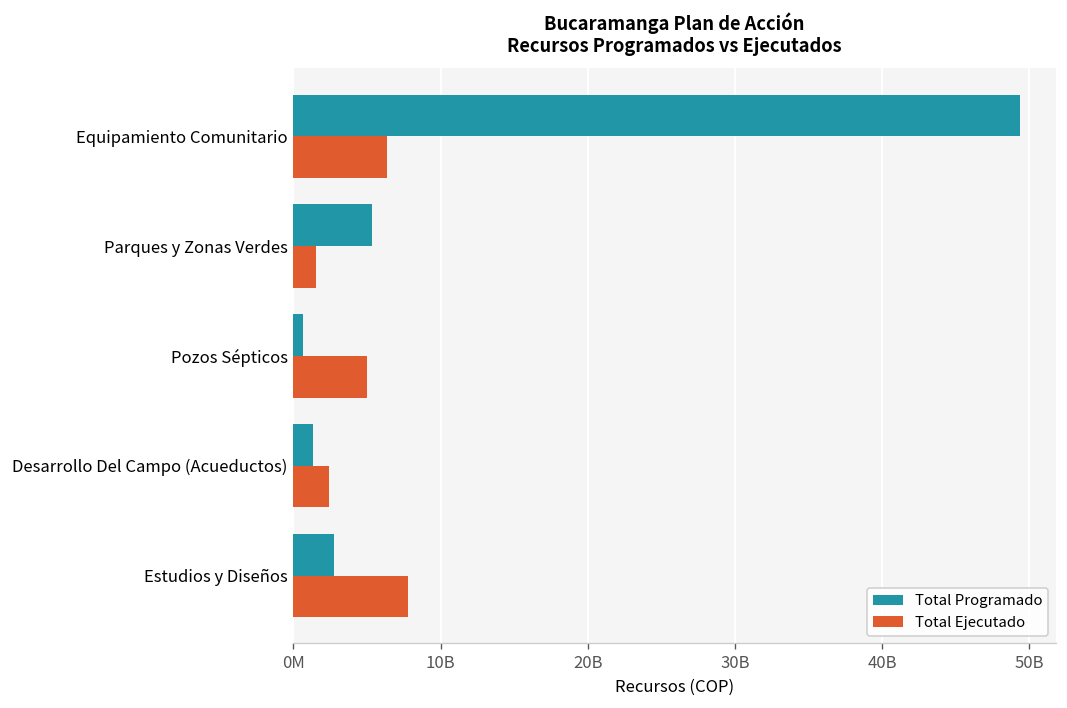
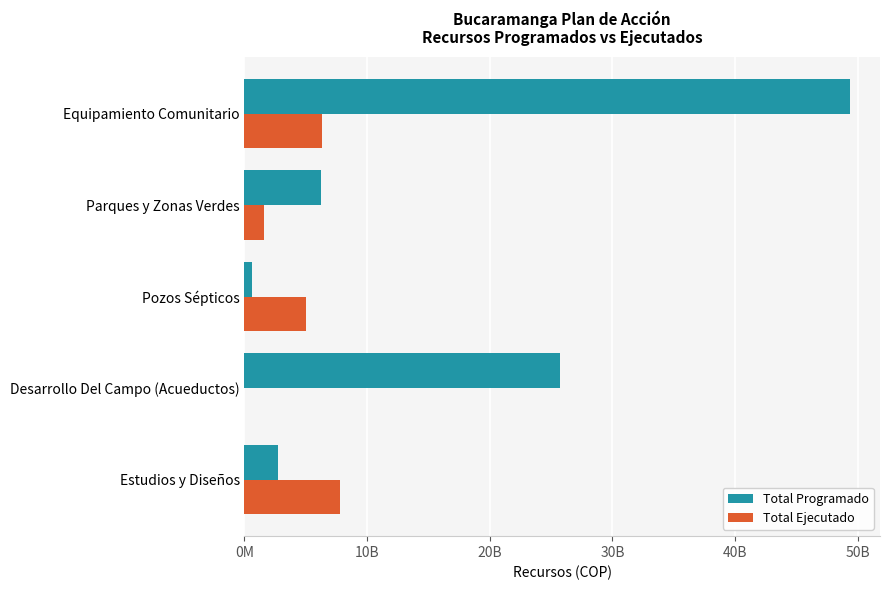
Total Programado, Parques y Zonas Verdes: 5400000000 -> 6200000000
Total Programado, Desarrollo Del Campo (Acueductos): 1300000000 -> 25700000000
Total Ejecutado, Desarrollo Del Campo (Acueductos): 2400000000 -> 0
